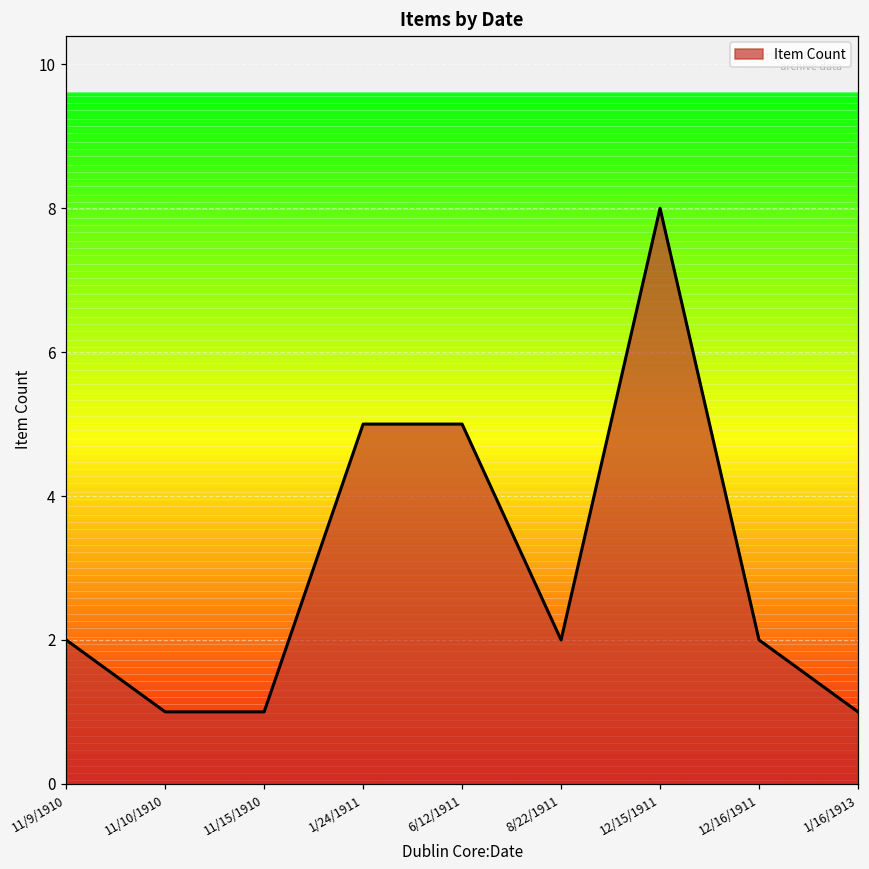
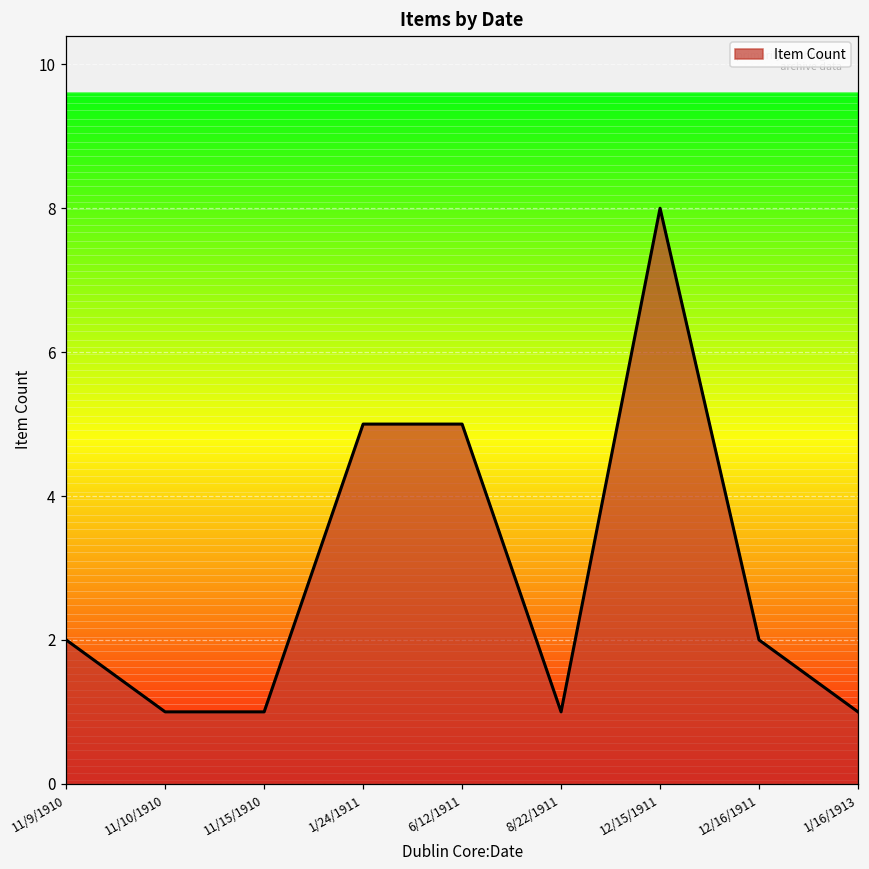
8/22/1911: 2 -> 1
